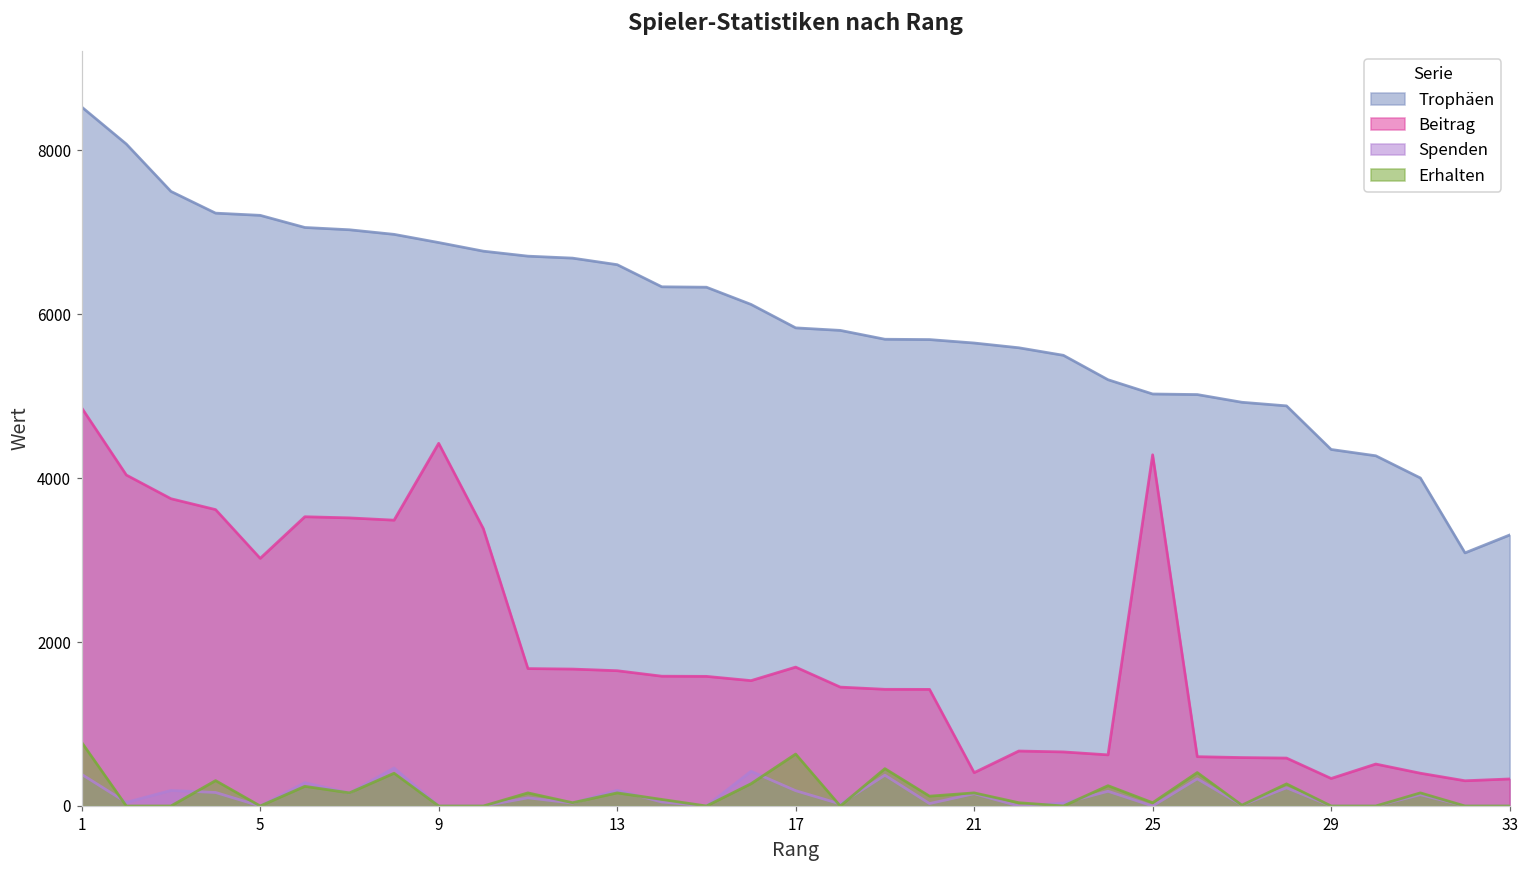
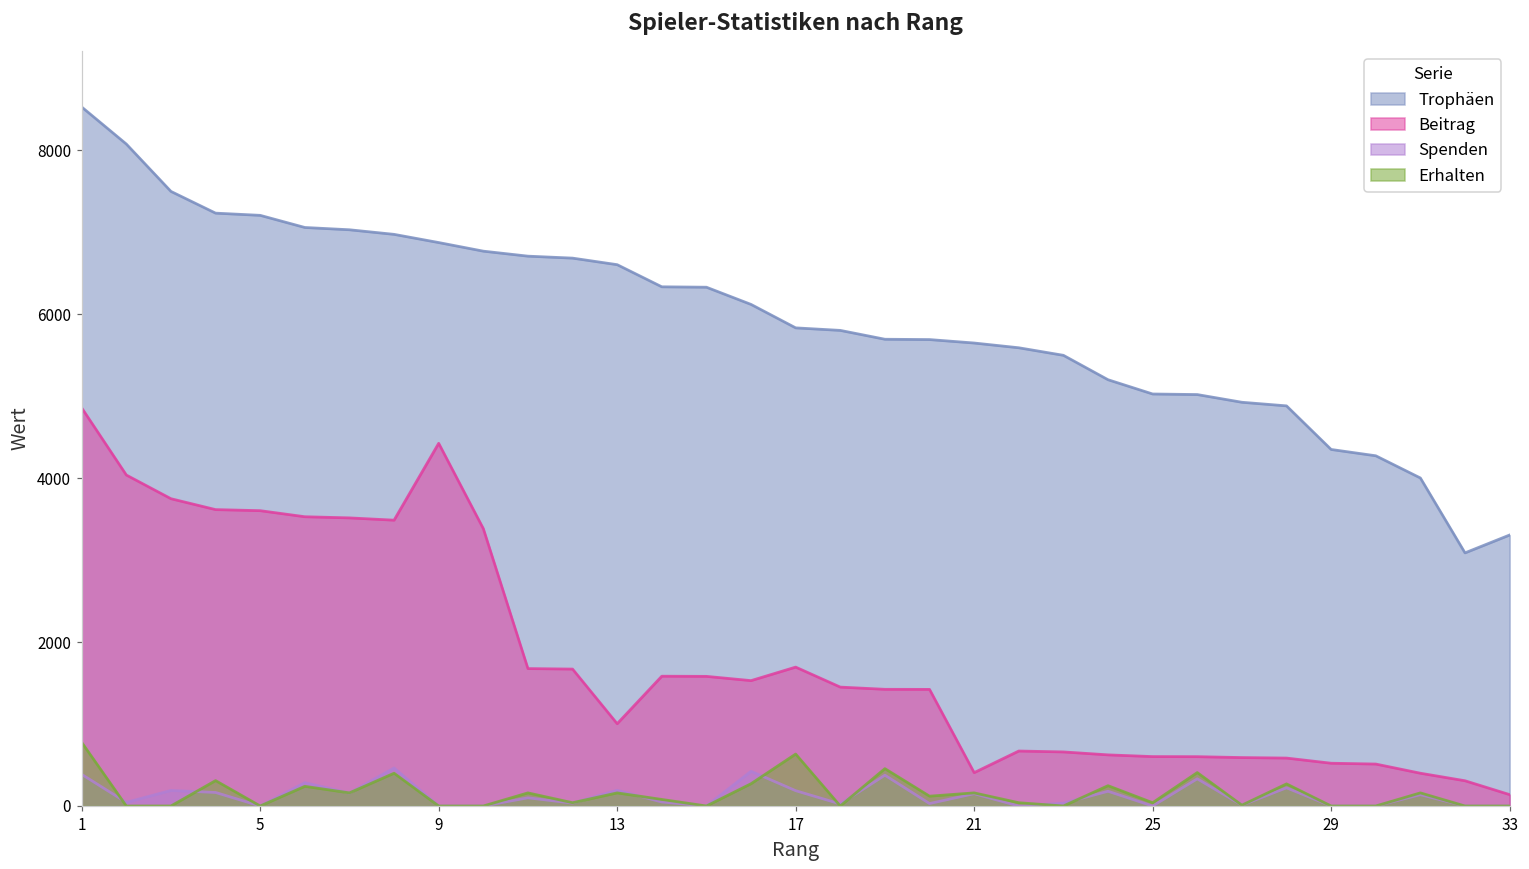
Beitrag, 5: 3000 -> 3600
Beitrag, 13: 1700 -> 1000
Beitrag, 25: 4300 -> 600
Beitrag, 29: 300 -> 500
Beitrag, 33: 300 -> 100
